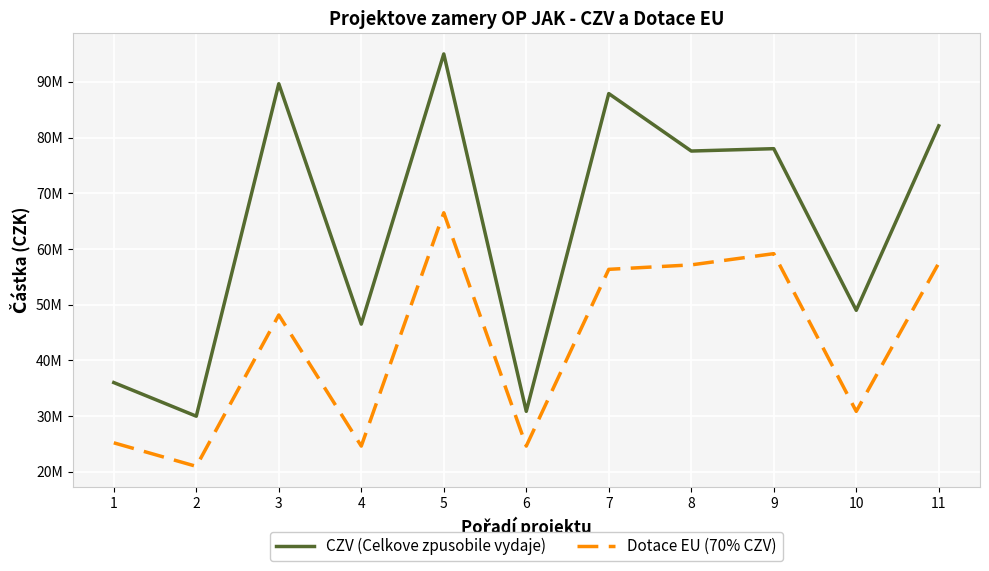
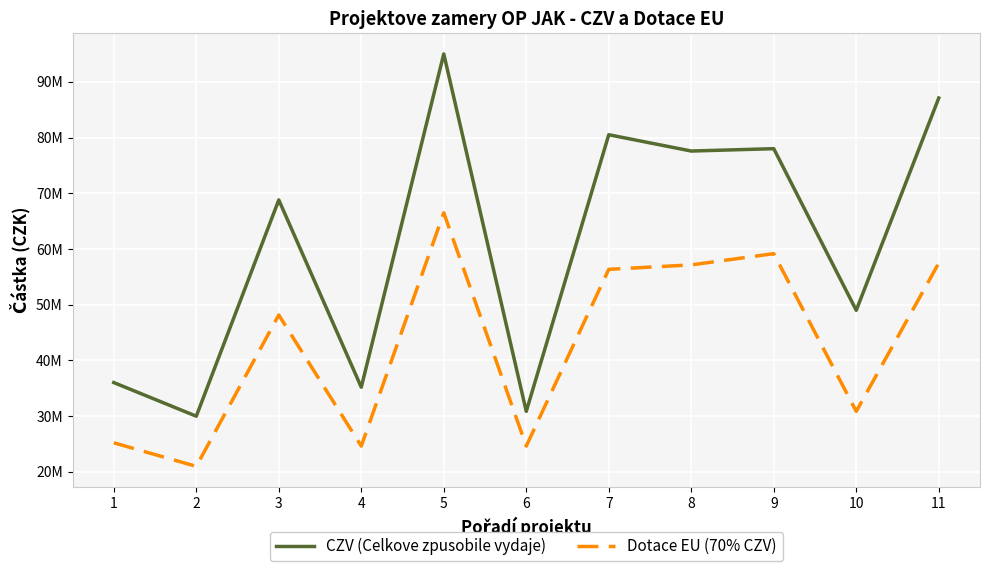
CZV (Celkove zpusobile vydaje), 3: 90000000 -> 69000000
CZV (Celkove zpusobile vydaje), 4: 47000000 -> 35000000
CZV (Celkove zpusobile vydaje), 7: 88000000 -> 81000000
CZV (Celkove zpusobile vydaje), 11: 82000000 -> 87000000
